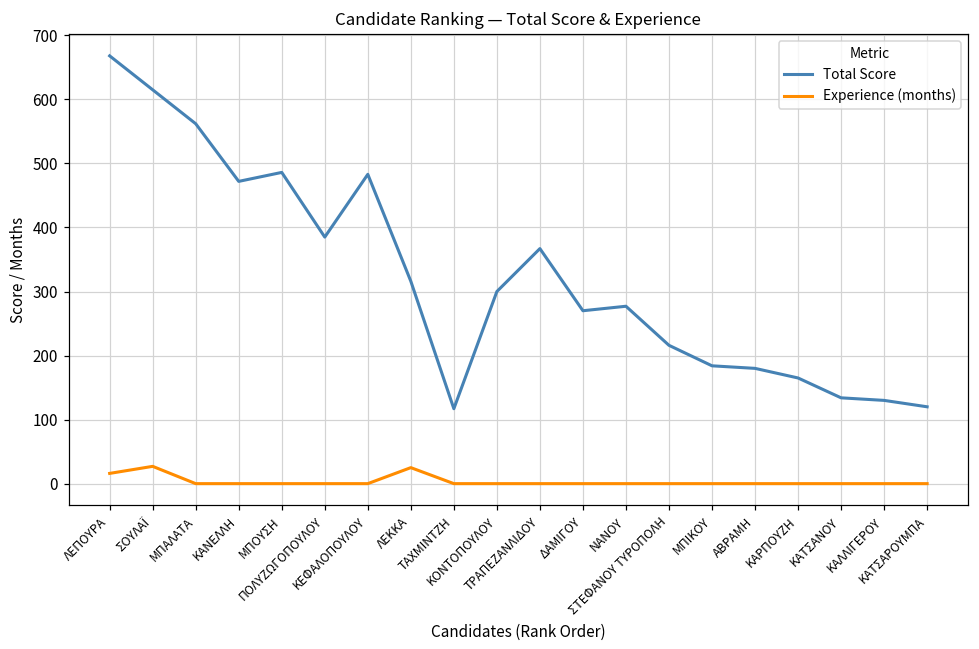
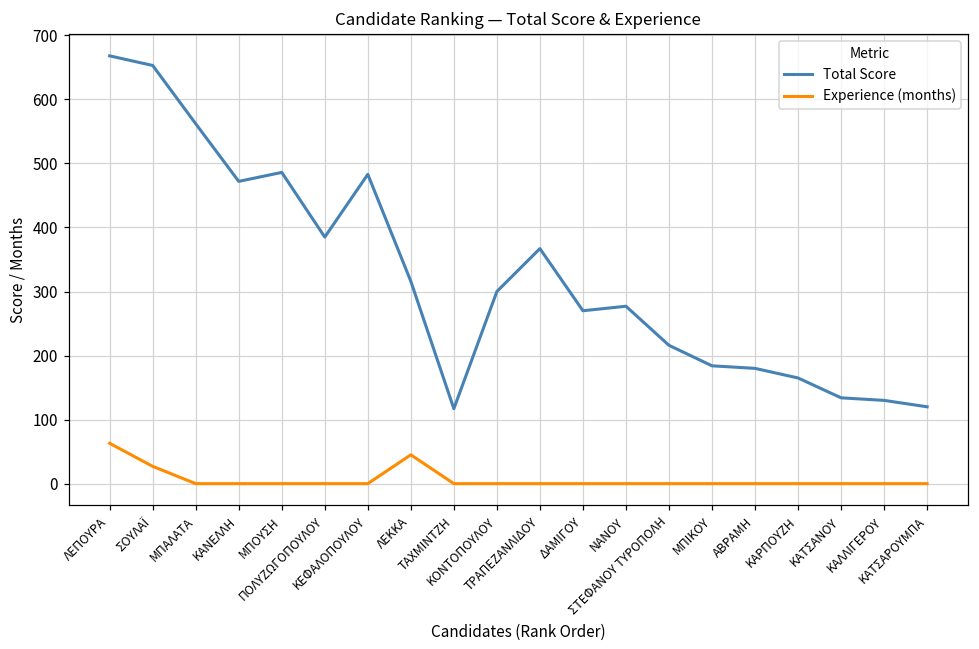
Experience (months), ΛΕΠΟΥΡΑ: 20 -> 60
Total Score, ΣΟΥΛΑΪ: 620 -> 650
Experience (months), ΛΕΚΚΑ: 30 -> 50
